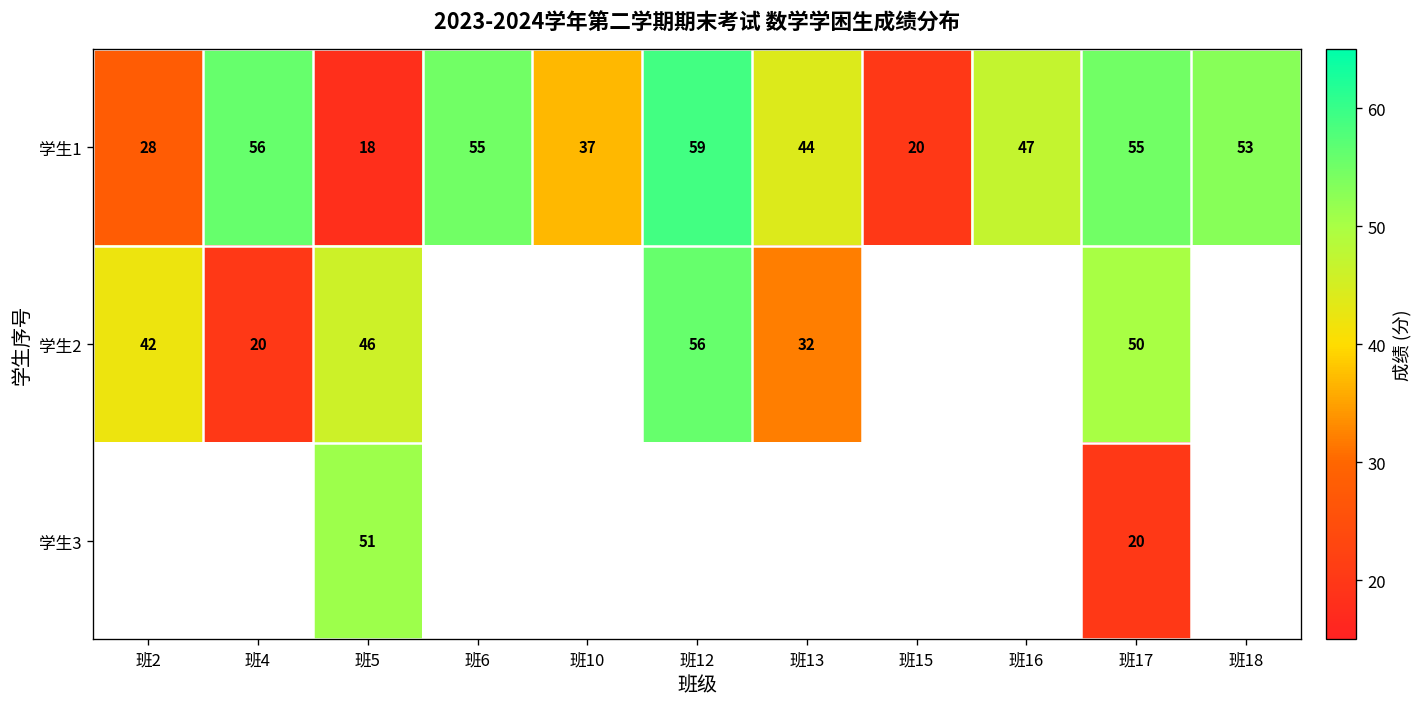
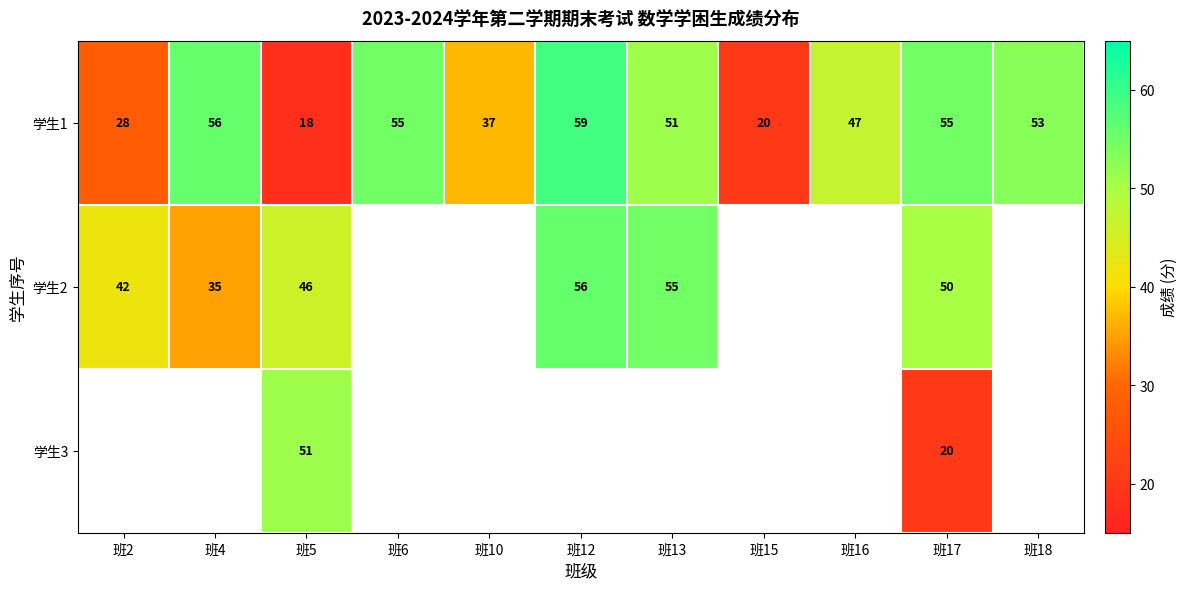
学生1, 班13: 44 -> 51
学生2, 班4: 20 -> 35
学生2, 班13: 32 -> 55
